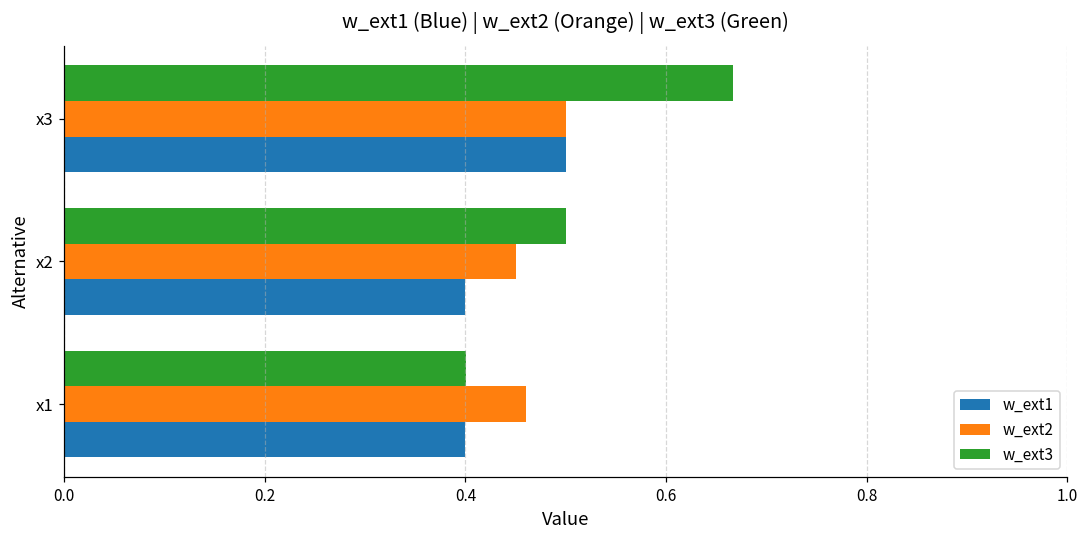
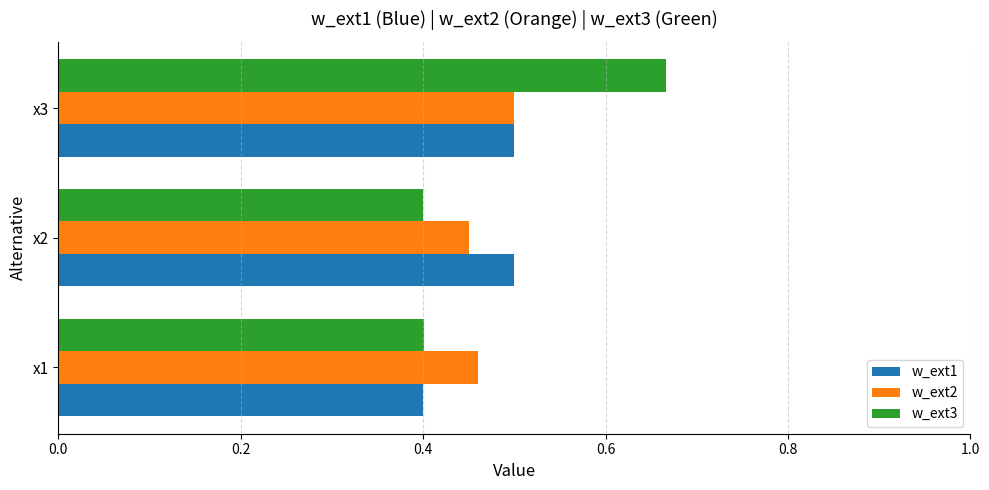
w_ext3, x2: 0.5 -> 0.4
w_ext1, x2: 0.4 -> 0.5
